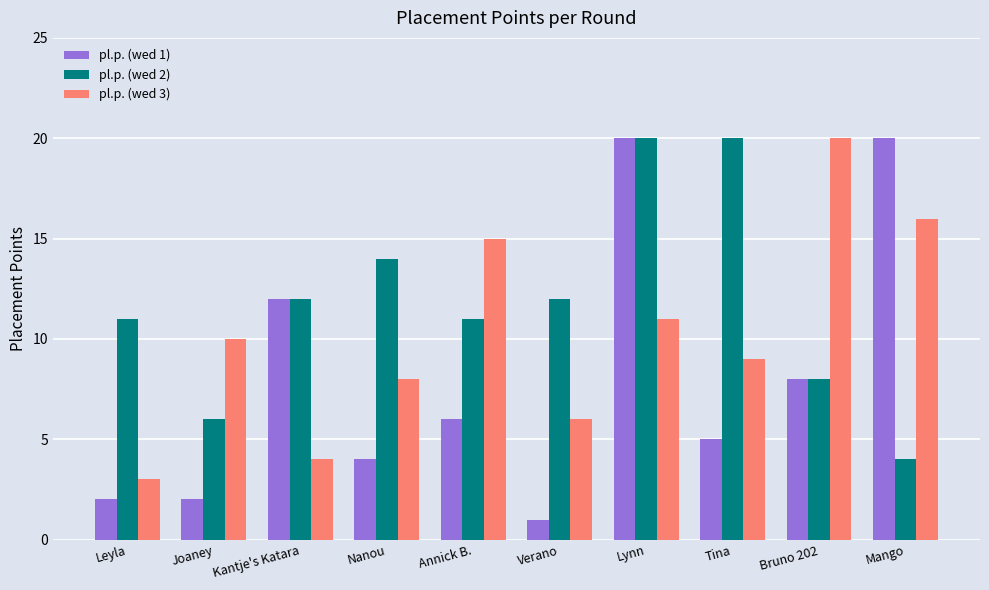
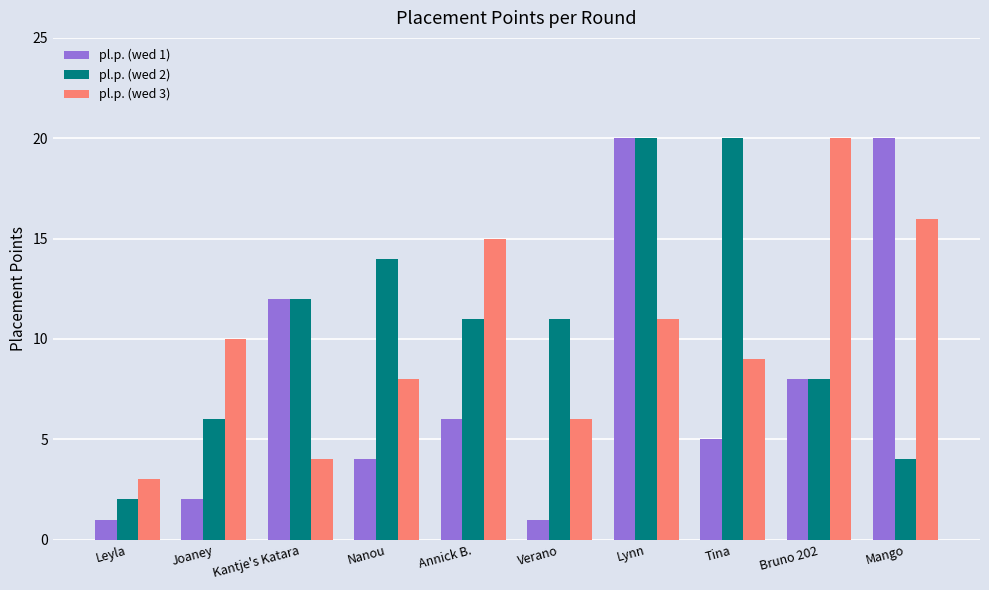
pl.p. (wed 1), Leyla: 2 -> 1
pl.p. (wed 2), Leyla: 11 -> 2
pl.p. (wed 2), Verano: 12 -> 11
